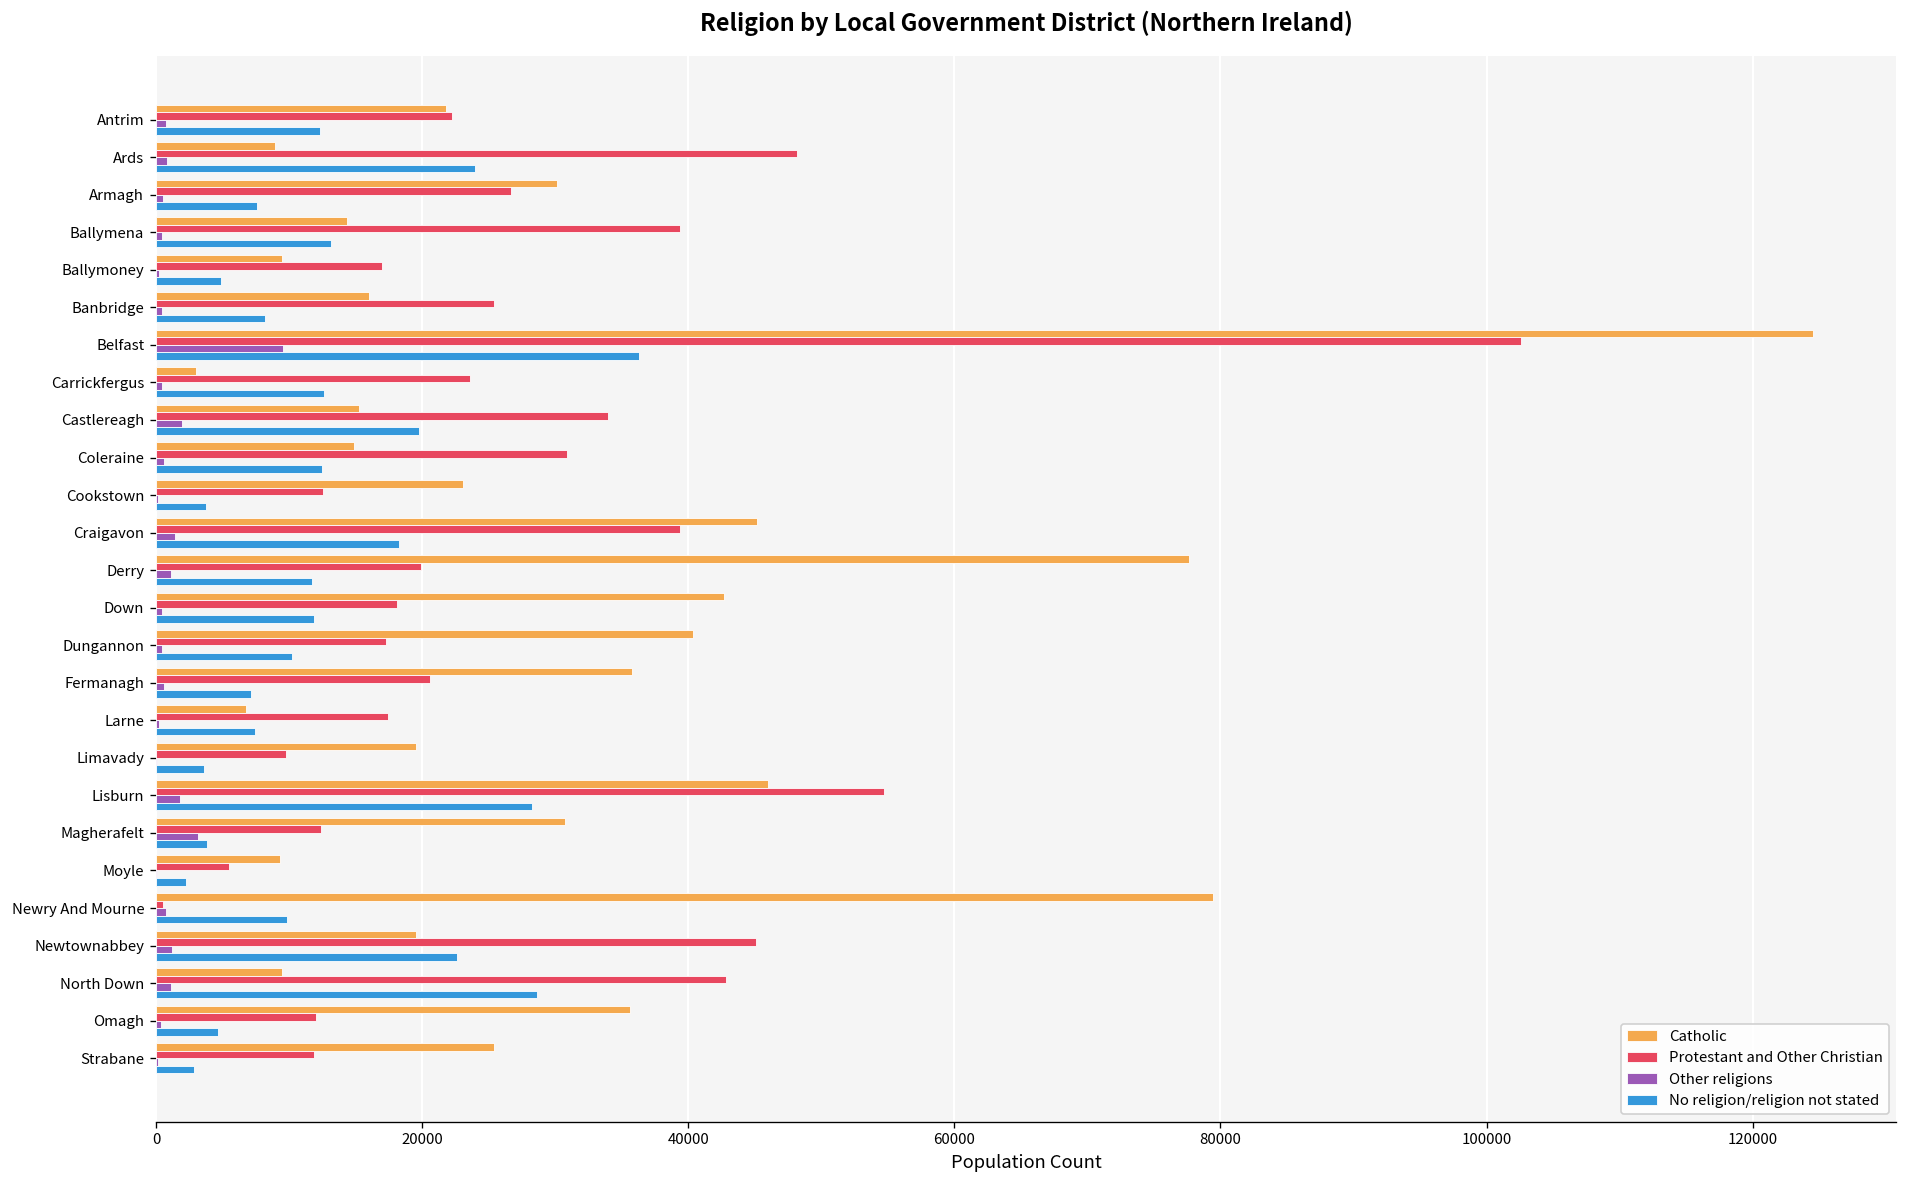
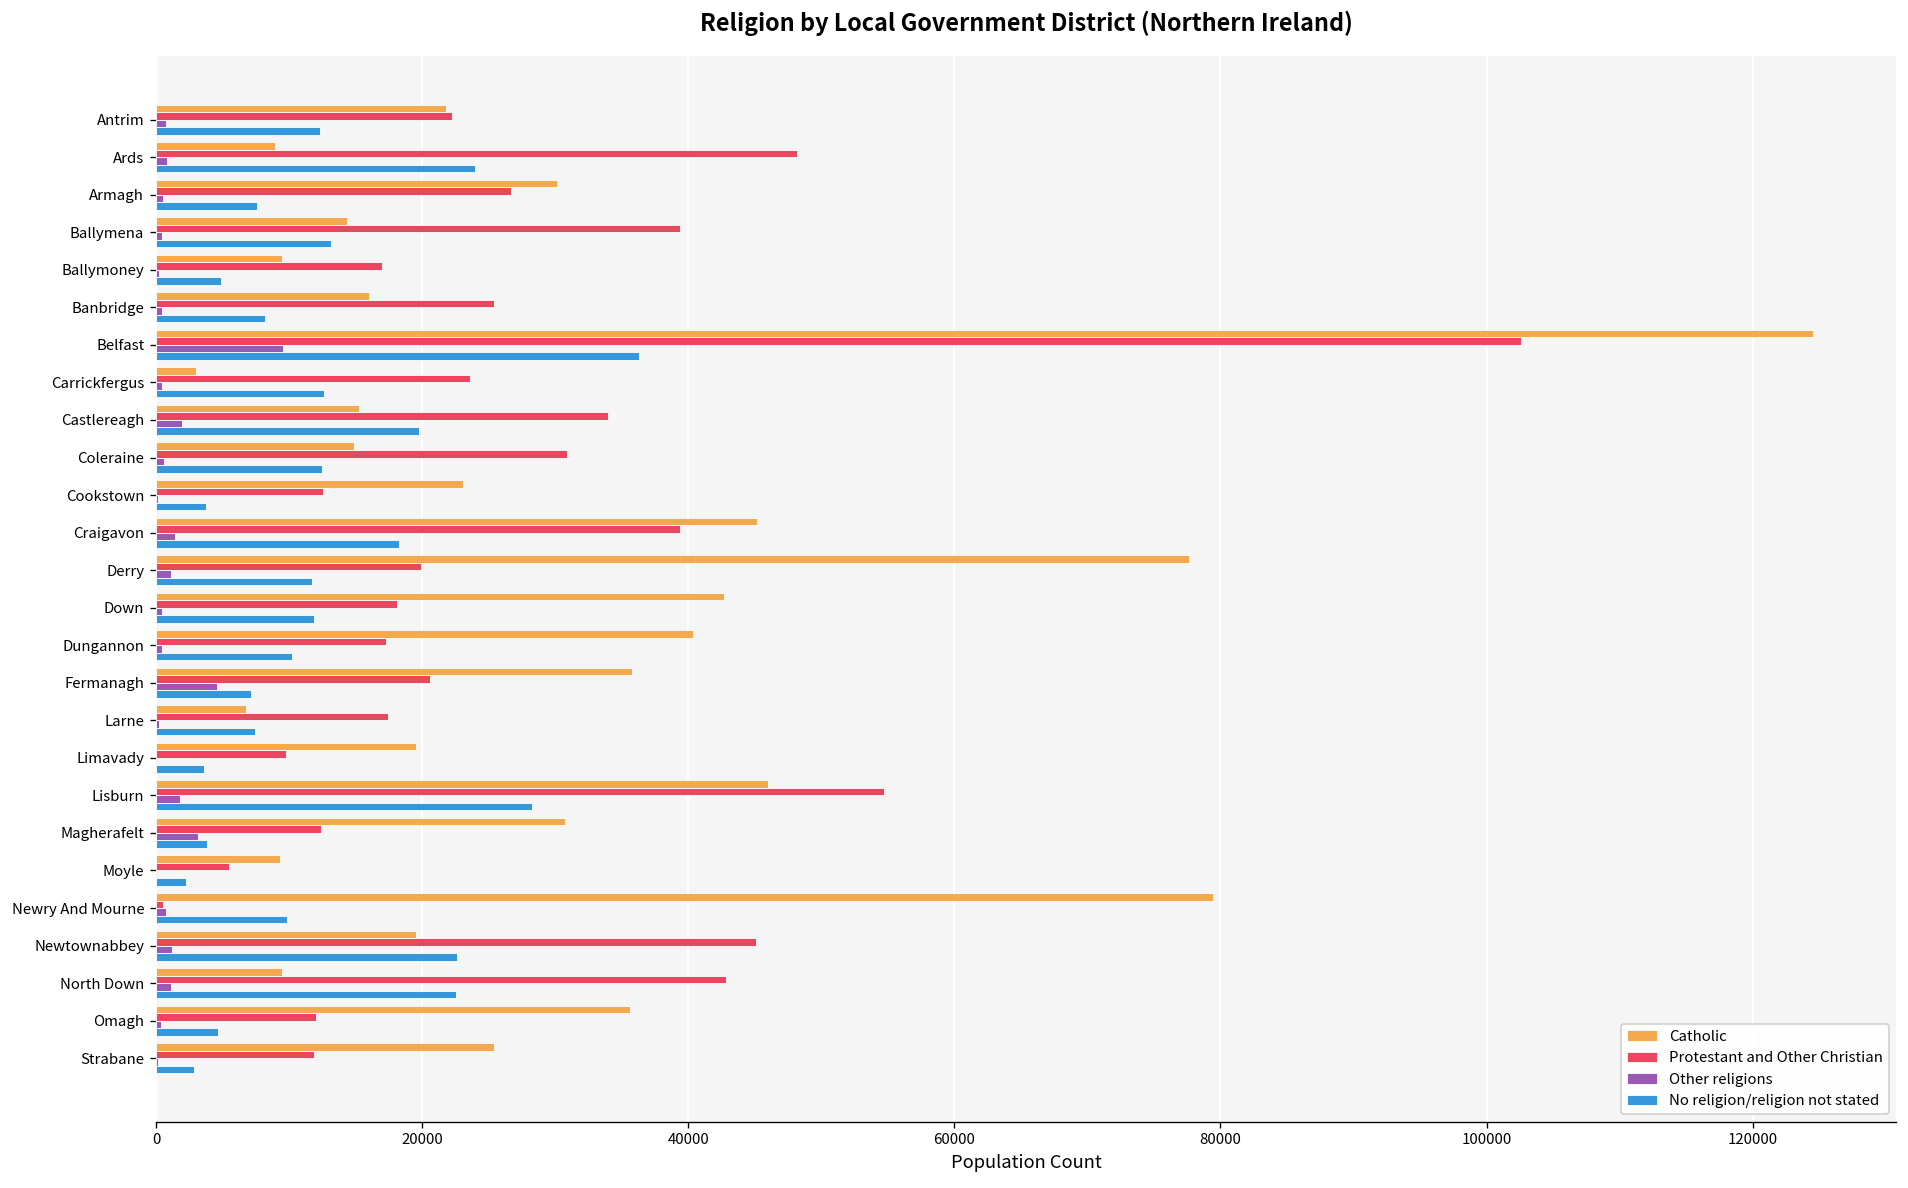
Other religions, Fermanagh: 600 -> 4600
No religion/religion not stated, North Down: 28600 -> 22500
